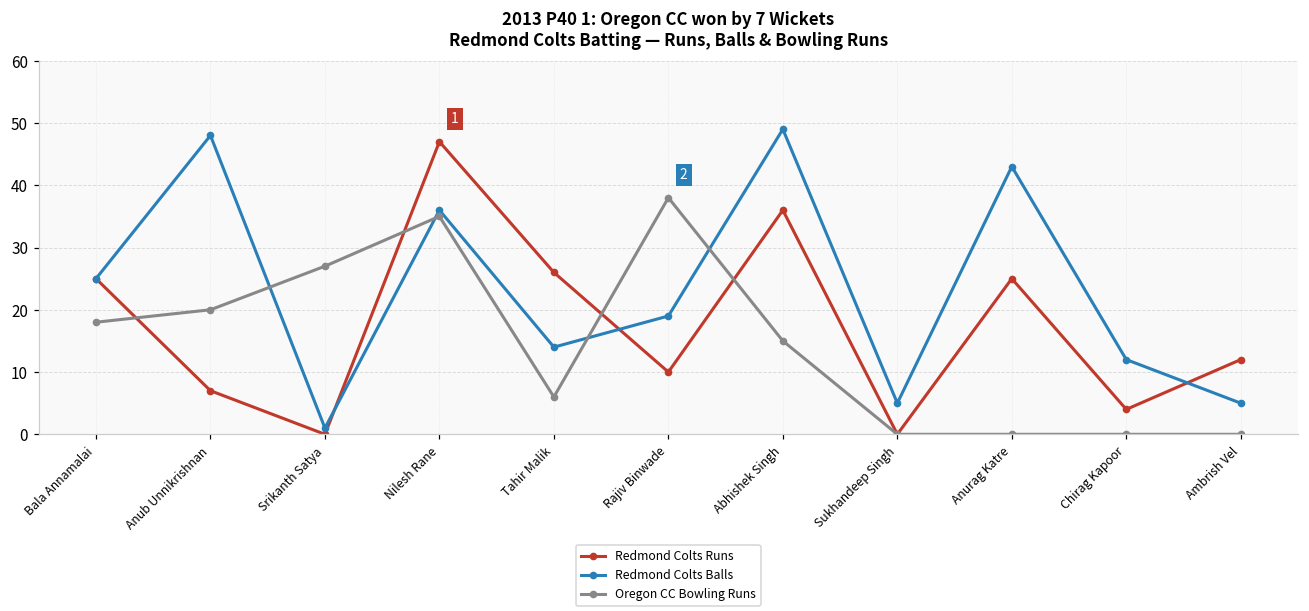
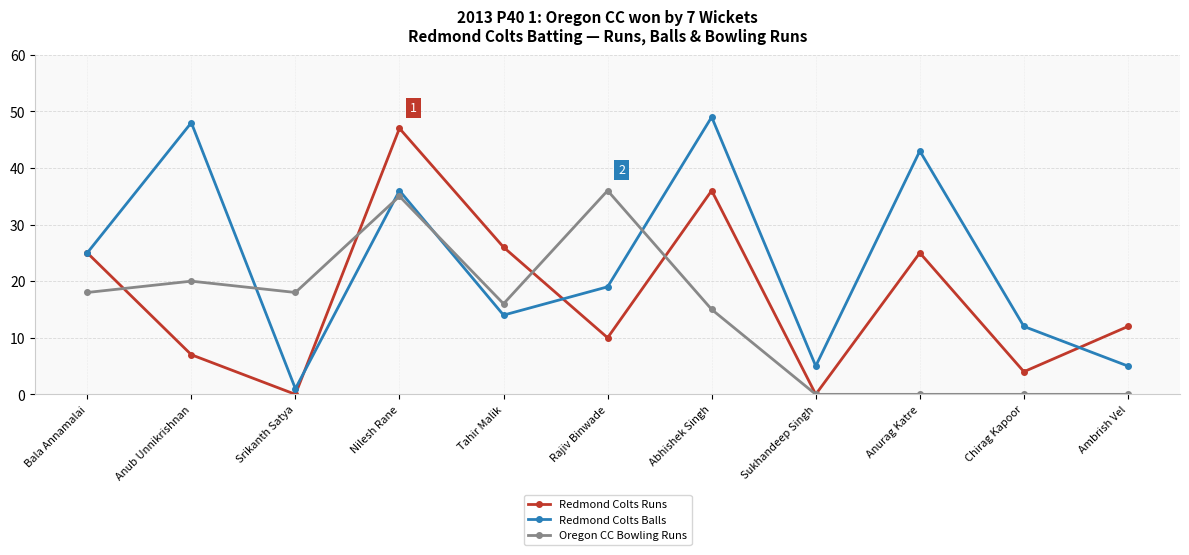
Oregon CC Bowling Runs, Srikanth Satya: 27 -> 18
Oregon CC Bowling Runs, Tahir Malik: 6 -> 16
Oregon CC Bowling Runs, Rajiv Binwade: 38 -> 36
